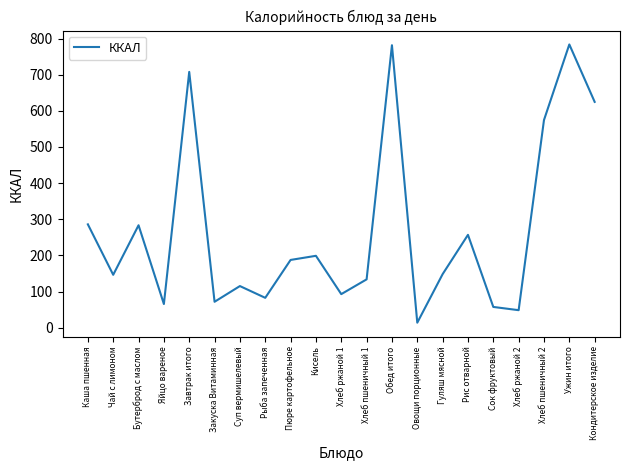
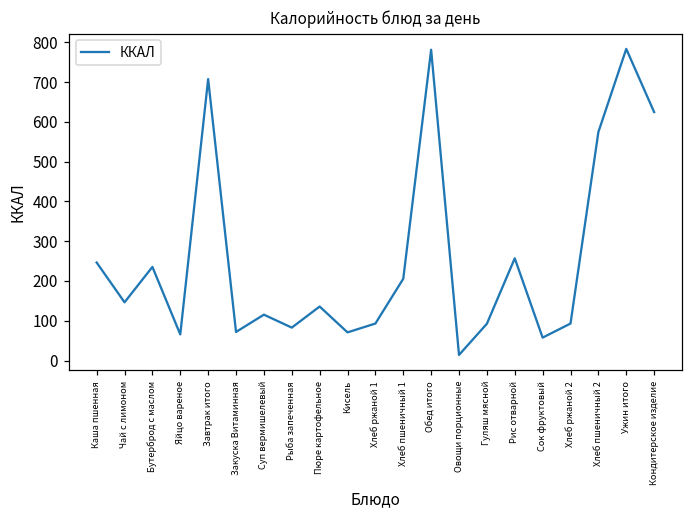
Каша пшенная: 290 -> 250
Бутерброд с маслом: 280 -> 240
Пюре картофельное: 190 -> 140
Кисель: 200 -> 70
Хлеб пшеничный 1: 130 -> 210
Гуляш мясной: 150 -> 90
Хлеб ржаной 2: 50 -> 90
